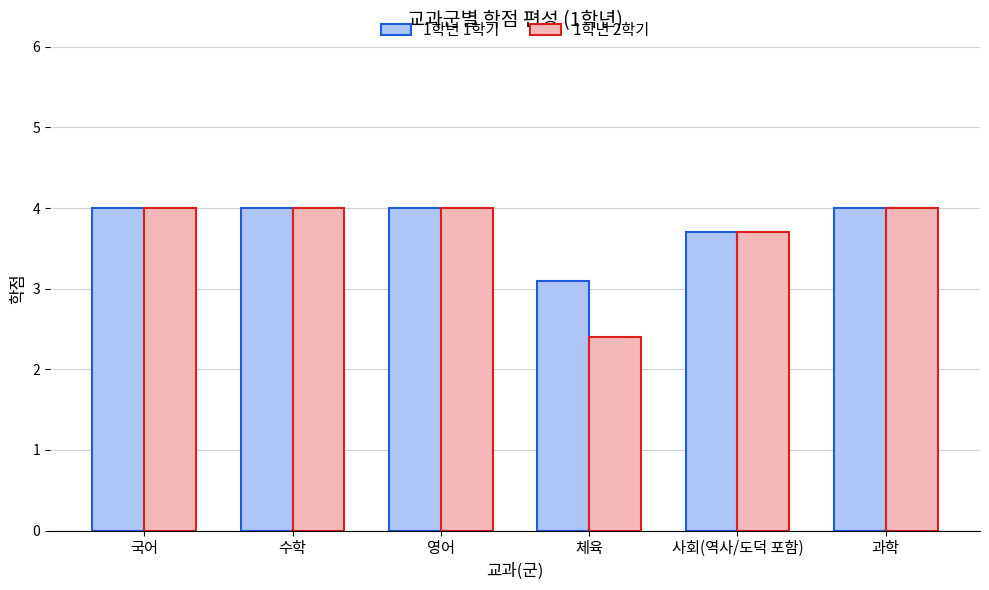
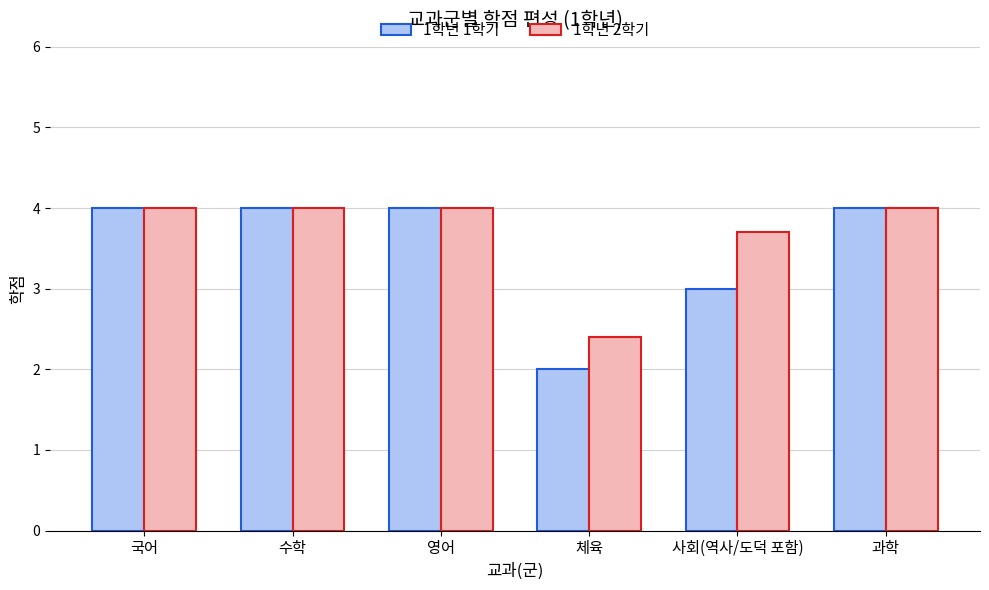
1학년 1학기, 체육: 3.1 -> 2.0
1학년 1학기, 사회(역사/도덕 포함): 3.7 -> 3.0
